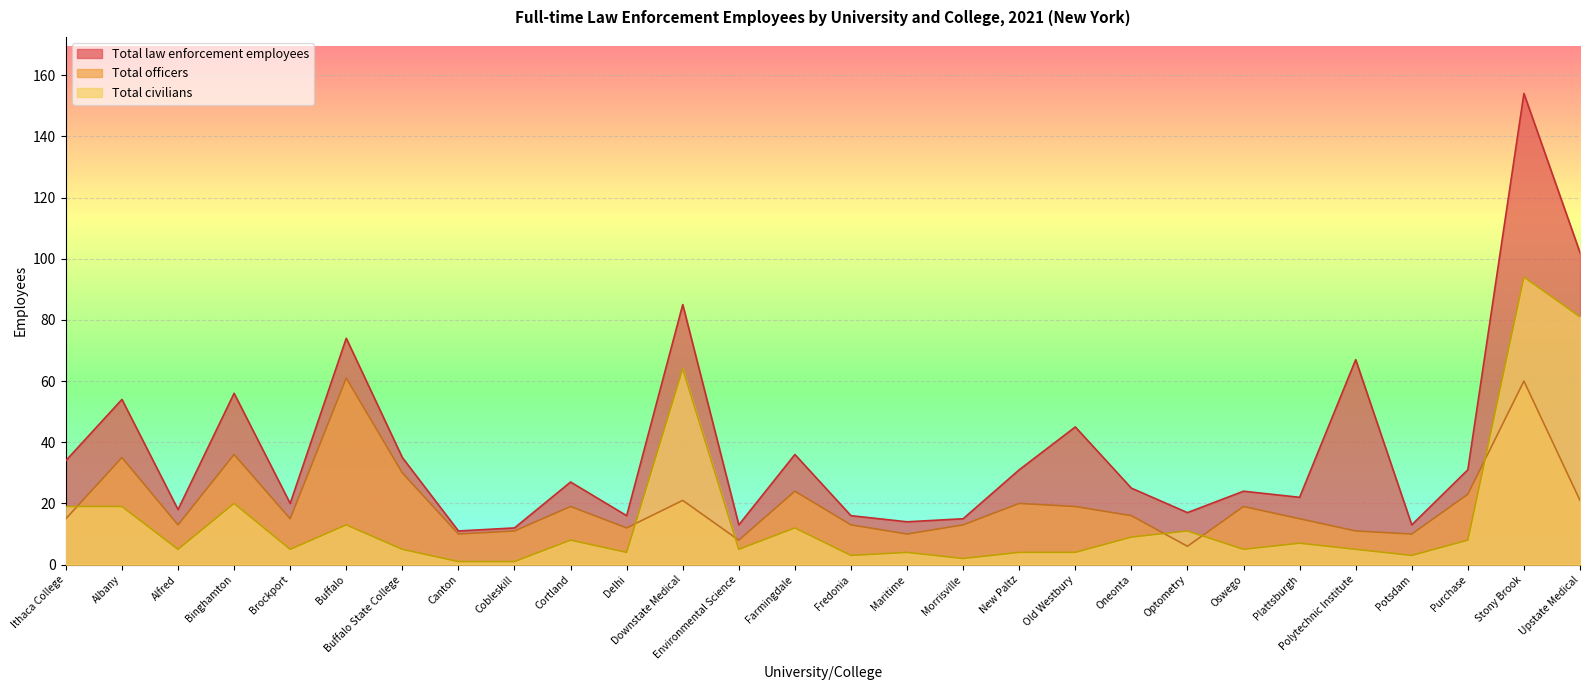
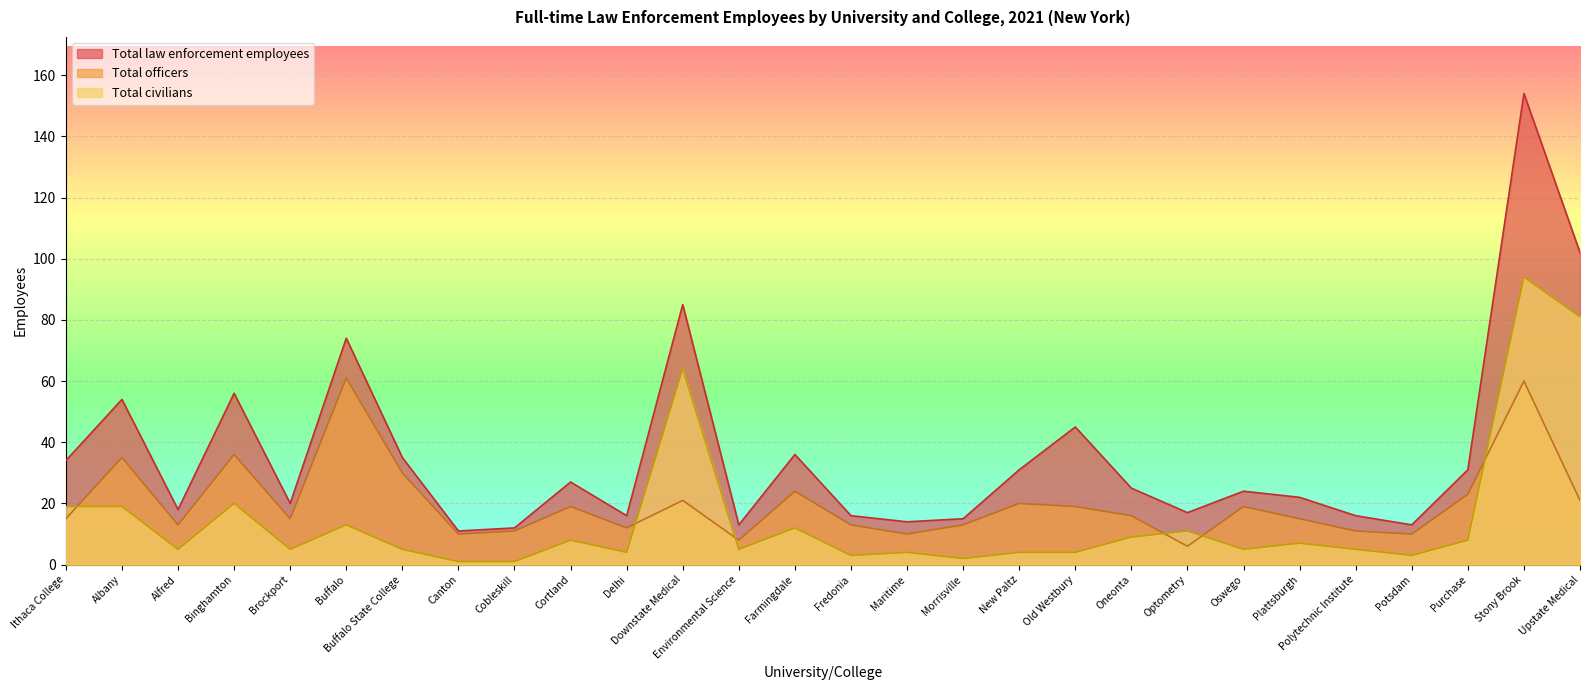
Total law enforcement employees, Polytechnic Institute: 67 -> 16
